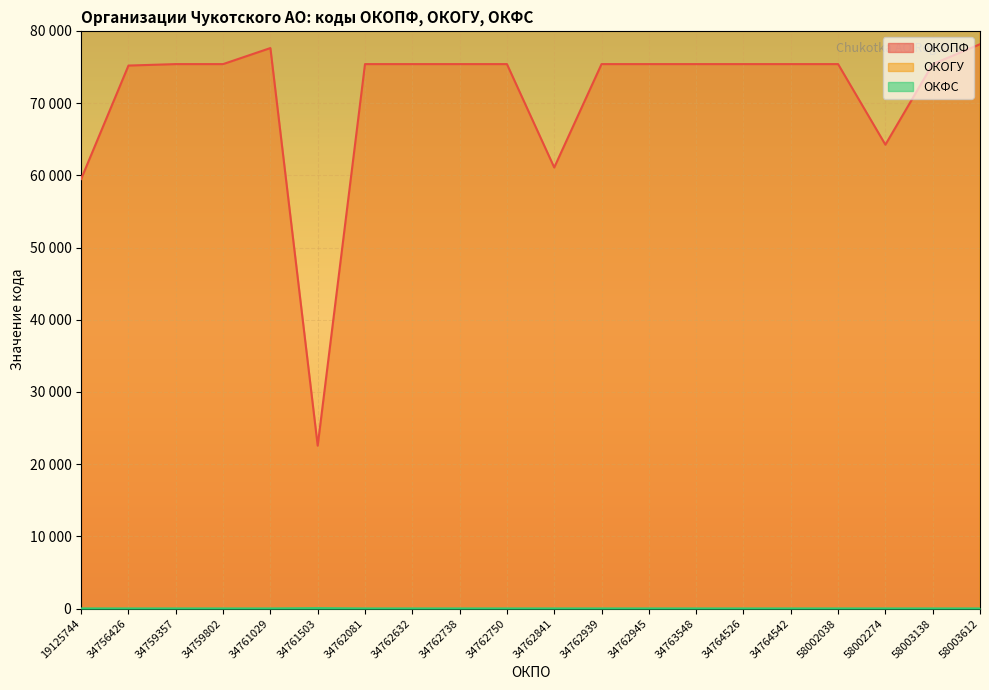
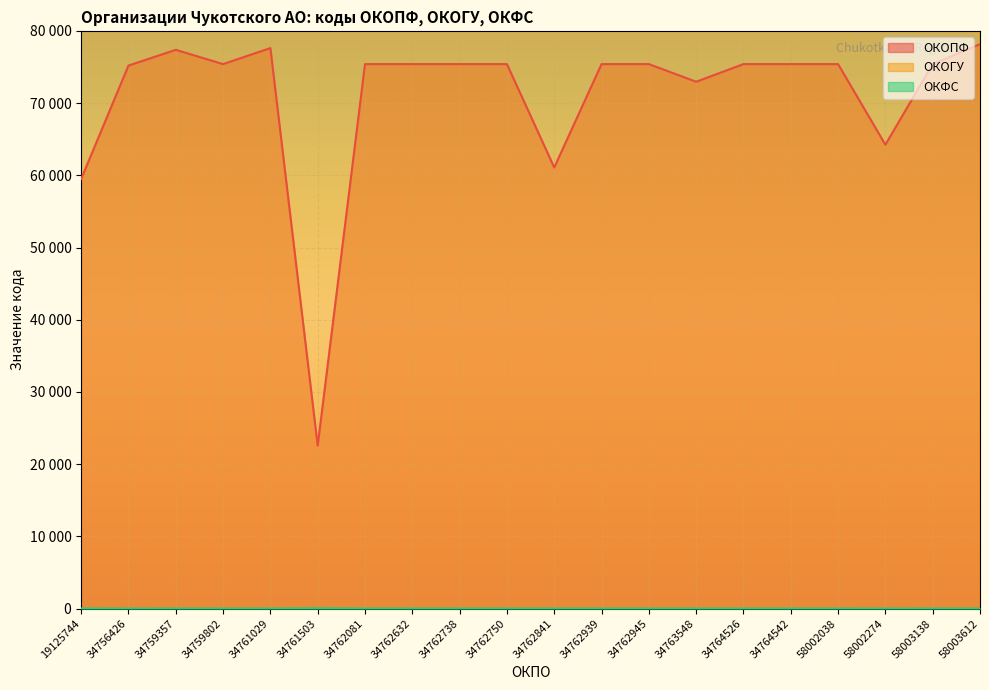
ОКОПФ, 34759357: 75000 -> 77000
ОКОПФ, 34763548: 75000 -> 73000
